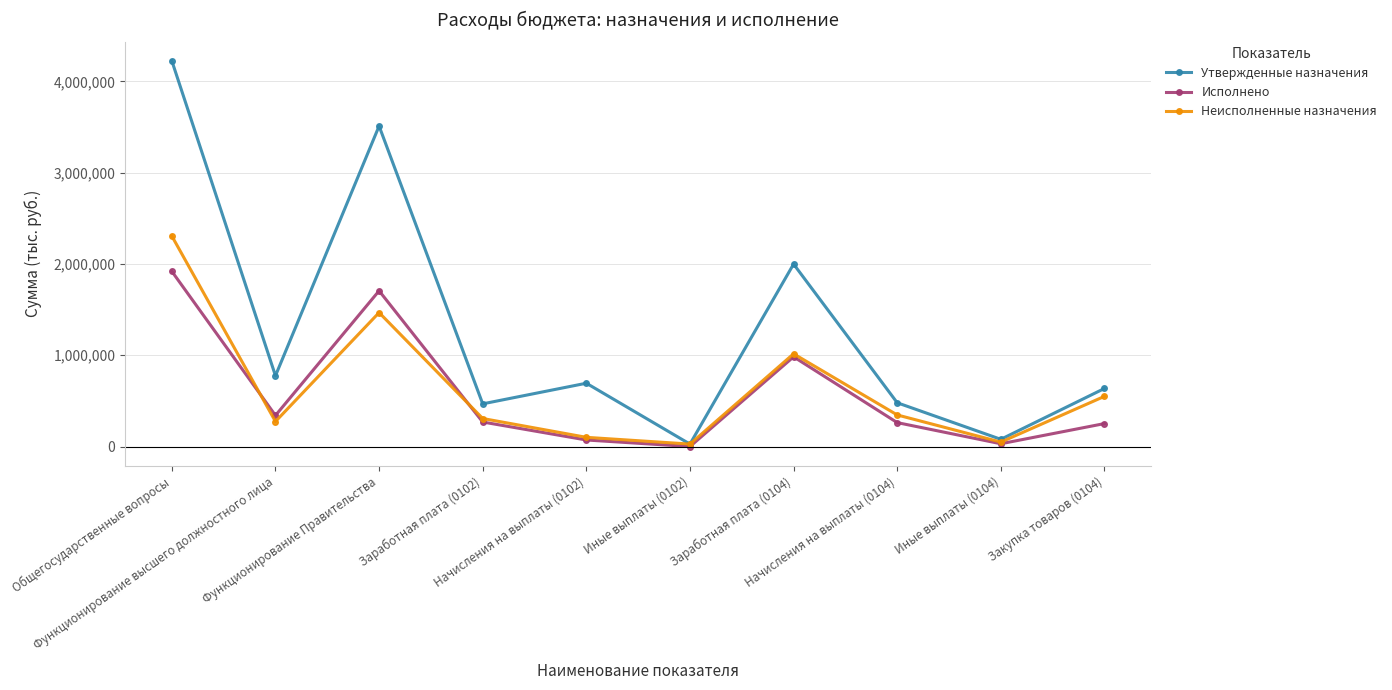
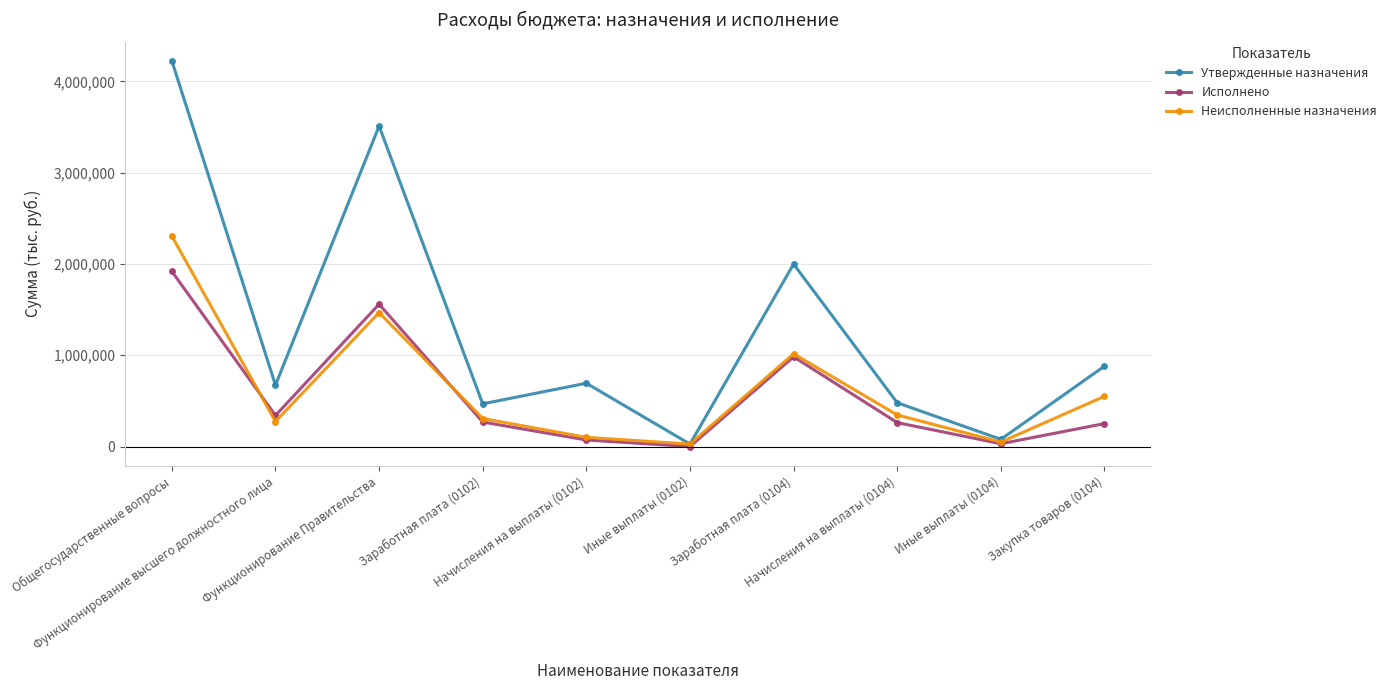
Утвержденные назначения, Функционирование высшего должностного лица: 800,000 -> 700,000
Исполнено, Функционирование Правительства: 1,700,000 -> 1,600,000
Утвержденные назначения, Закупка товаров (0104): 600,000 -> 900,000
